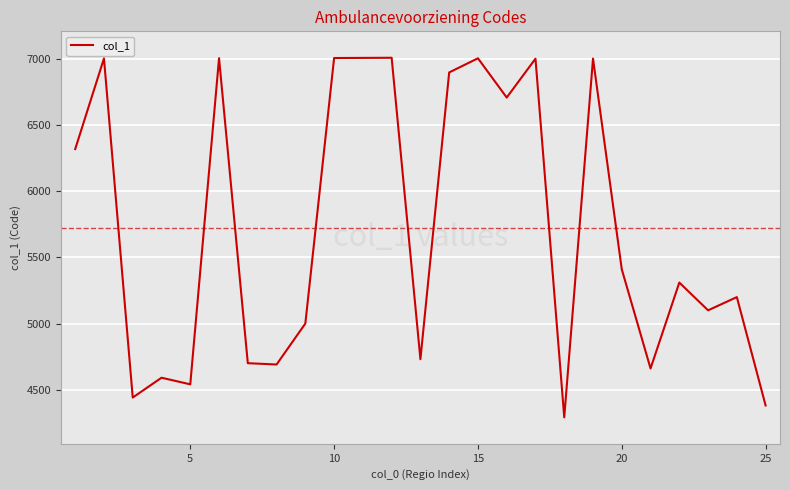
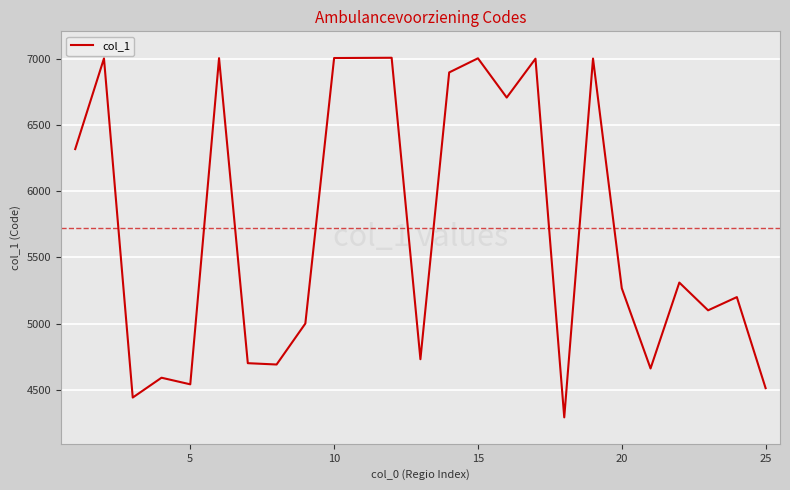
20: 5410 -> 5270
25: 4380 -> 4510
